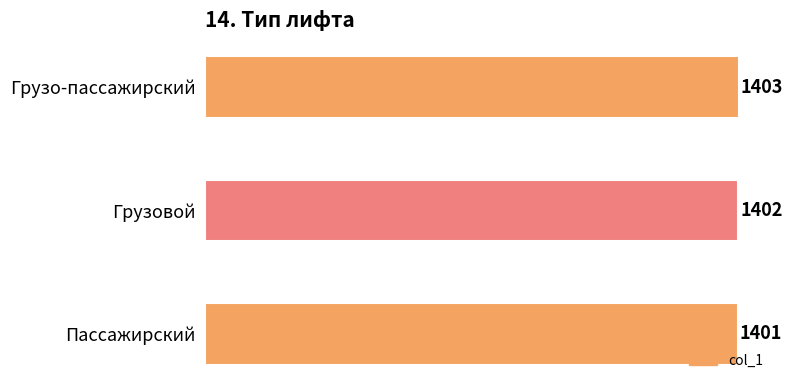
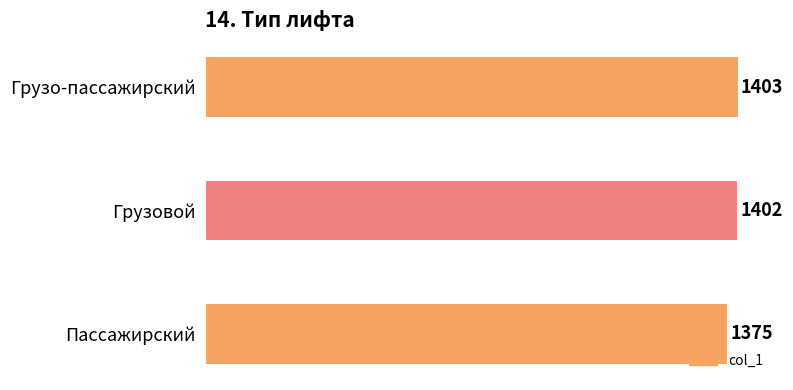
Пассажирский: 1401 -> 1375
